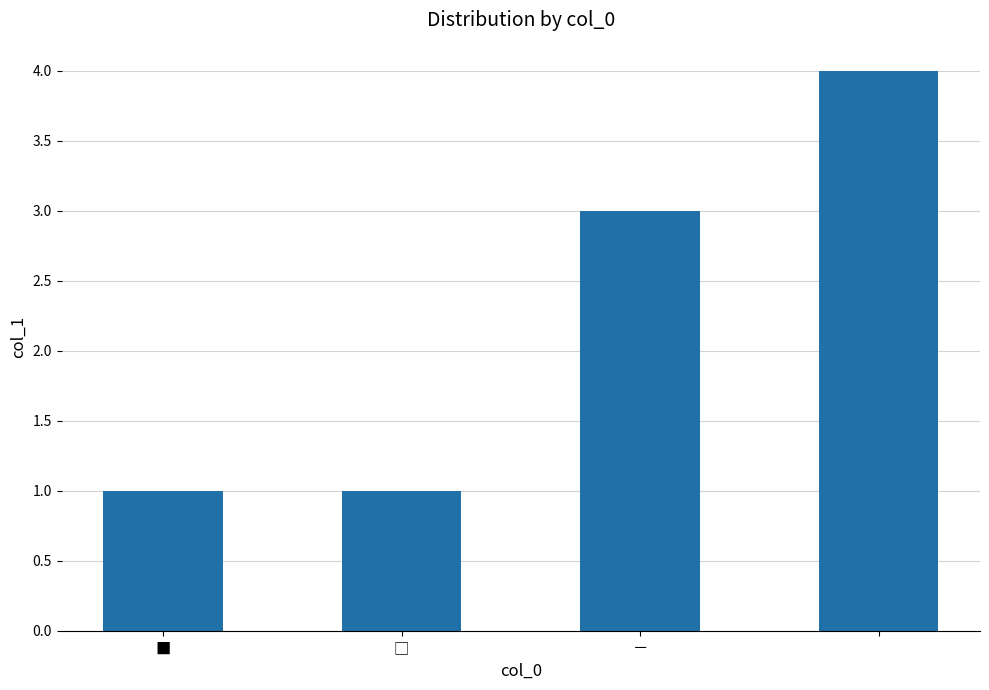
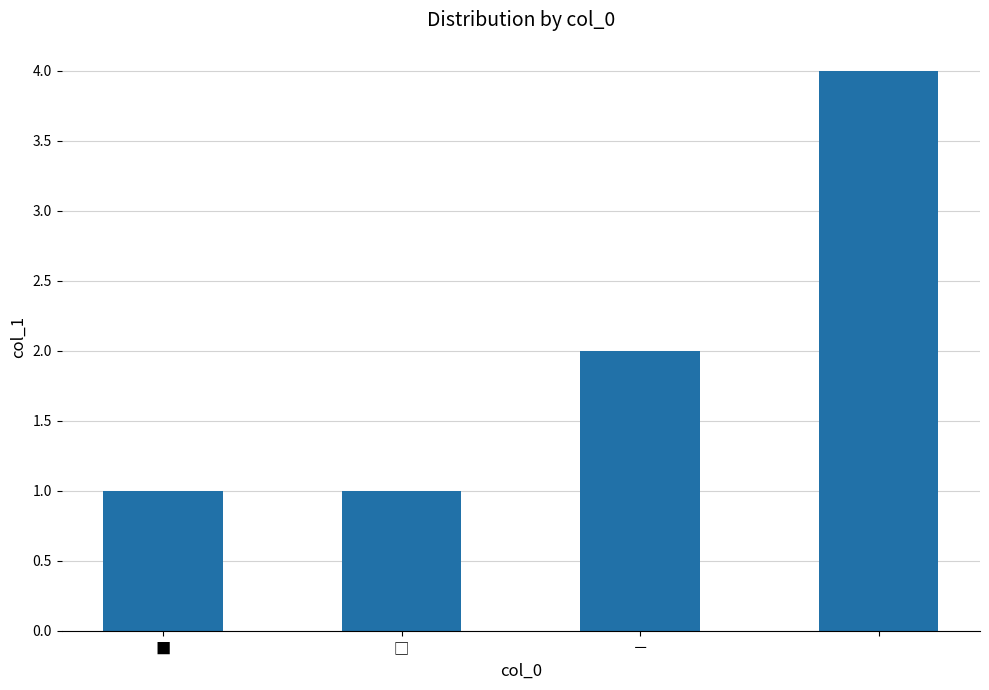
－: 3 -> 2
